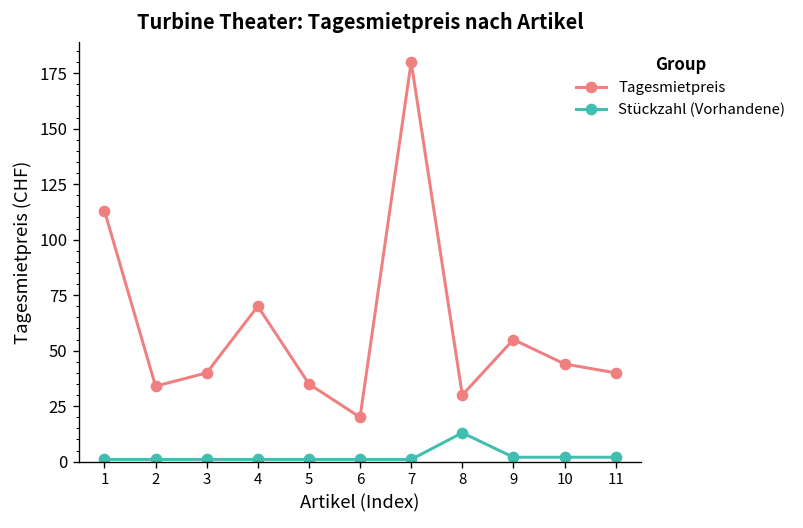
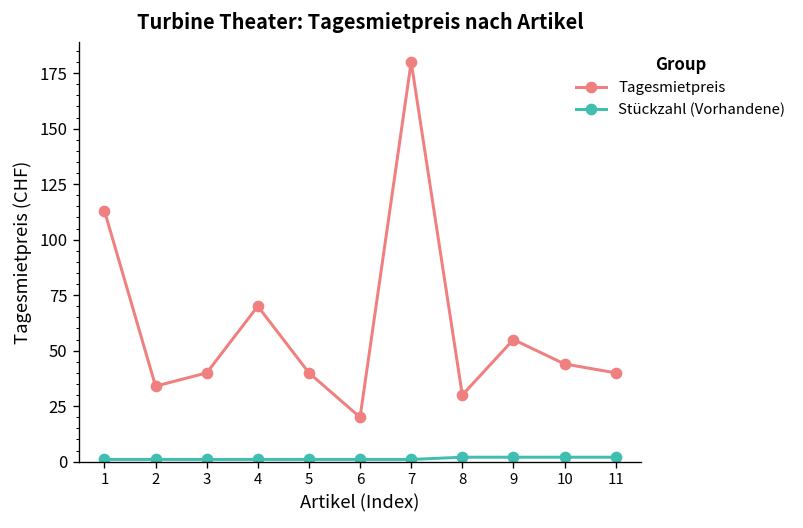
Tagesmietpreis, 5: 35 -> 40
Stückzahl (Vorhandene), 8: 13 -> 2
